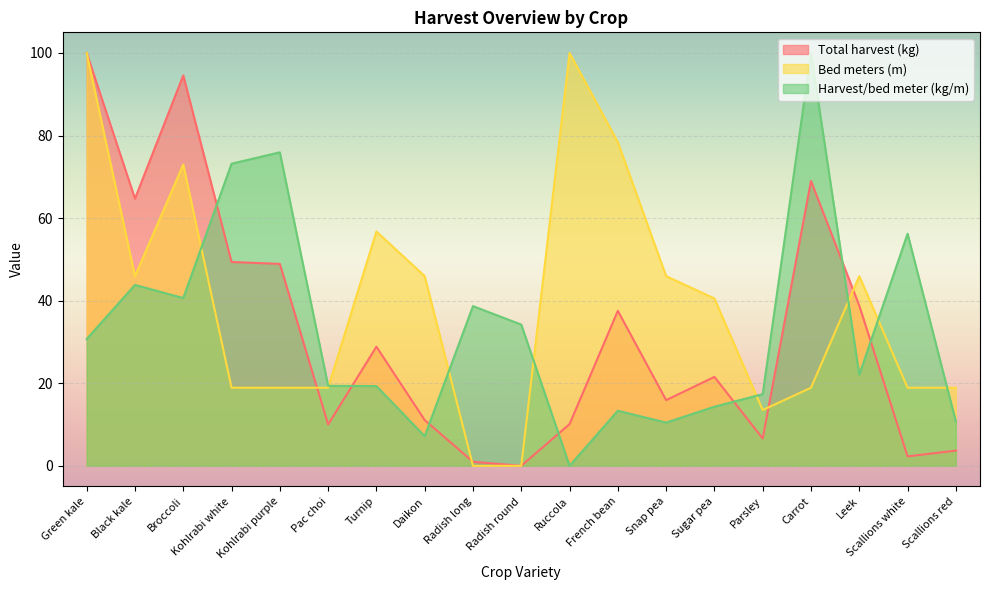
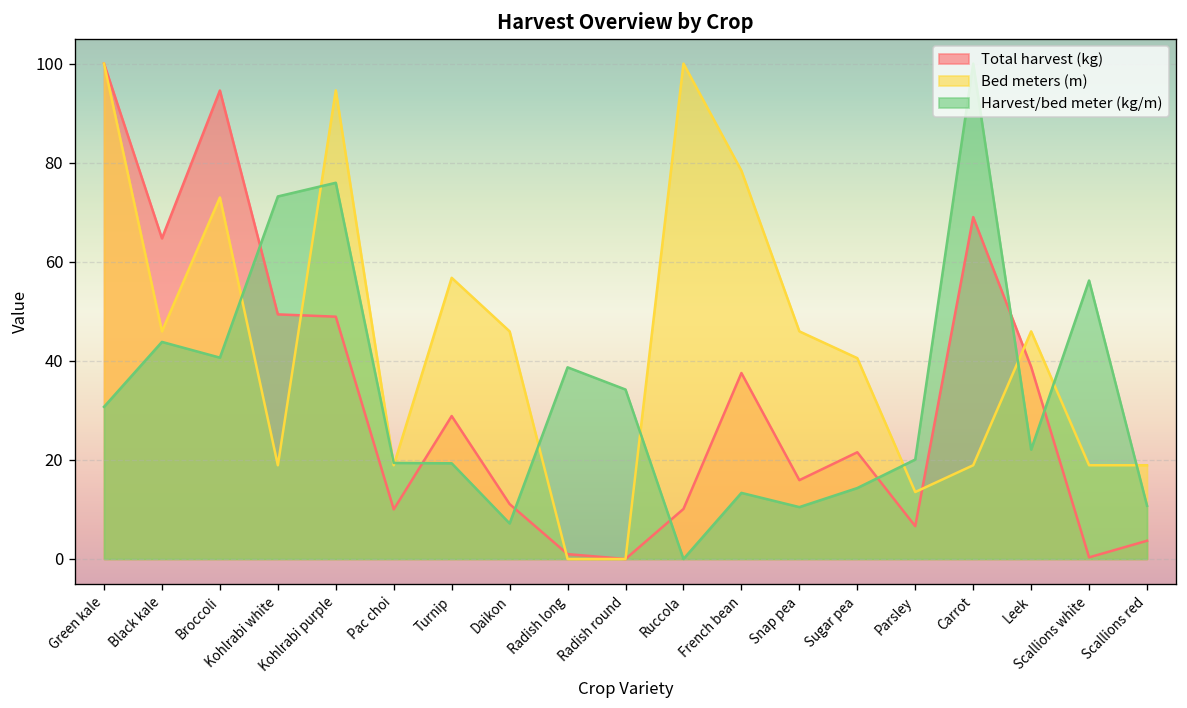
Bed meters (m), Kohlrabi purple: 19 -> 95
Harvest/bed meter (kg/m), Parsley: 17 -> 20
Total harvest (kg), Scallions white: 2 -> 0
